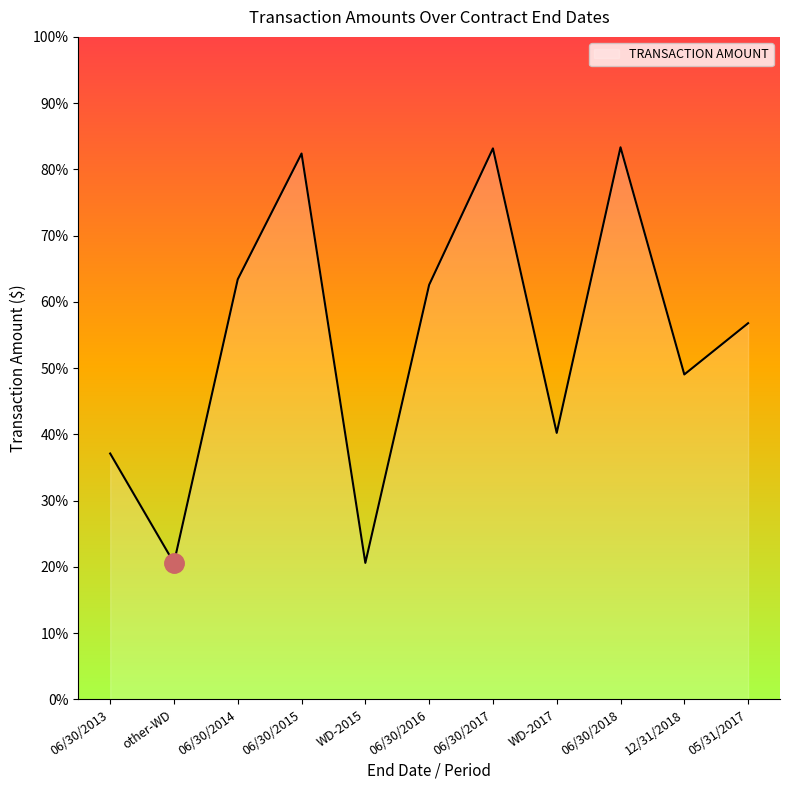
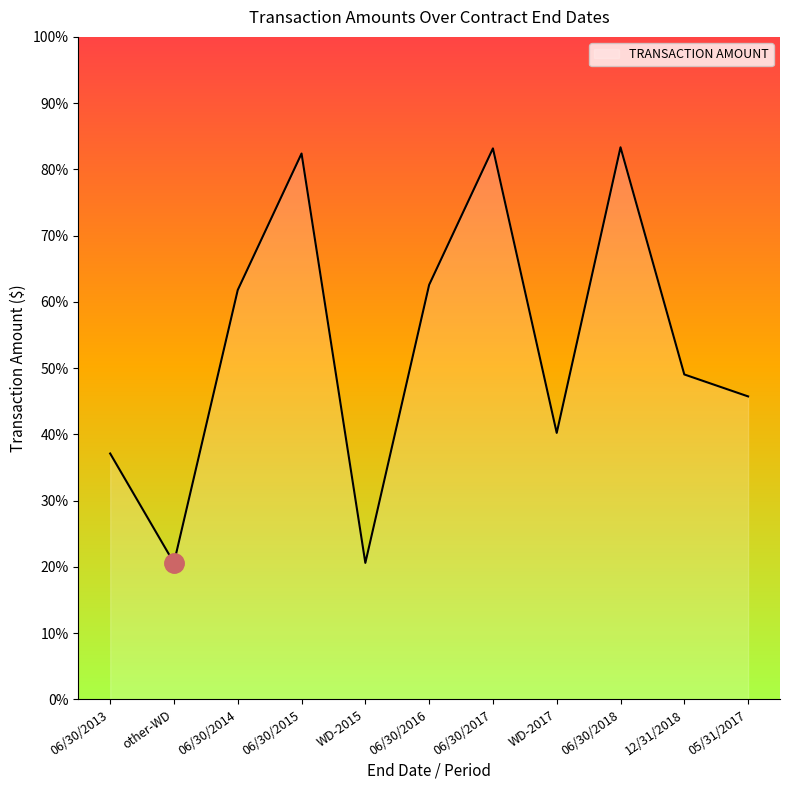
TRANSACTION AMOUNT, 06/30/2014: 63% -> 62%
TRANSACTION AMOUNT, 05/31/2017: 57% -> 46%
